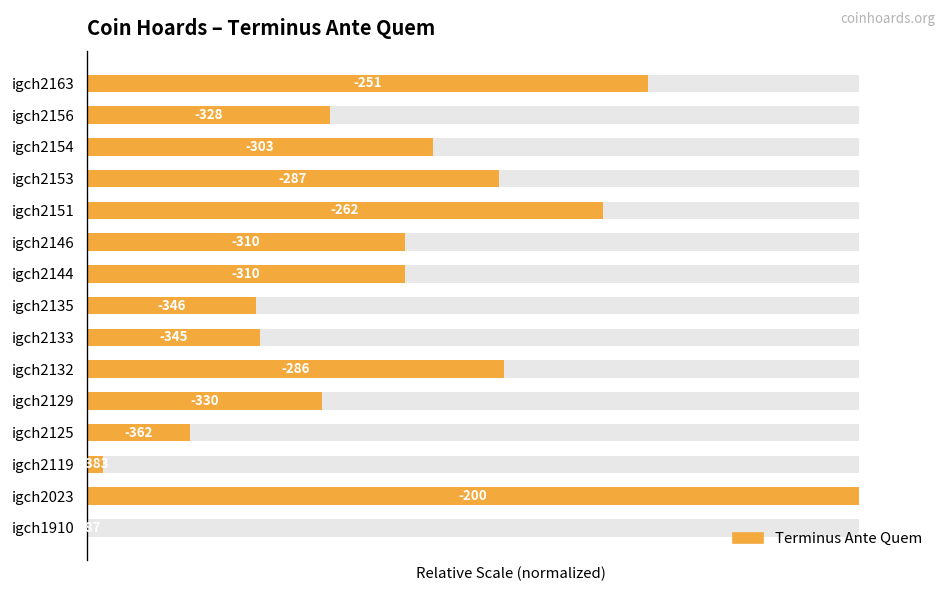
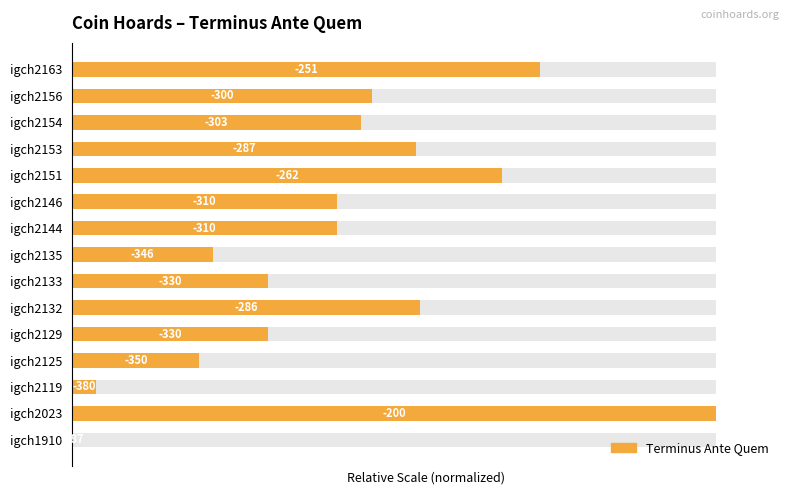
Terminus Ante Quem, igch2156: -328 -> -300
Terminus Ante Quem, igch2133: -345 -> -330
Terminus Ante Quem, igch2125: -362 -> -350
Terminus Ante Quem, igch2119: -383 -> -380
